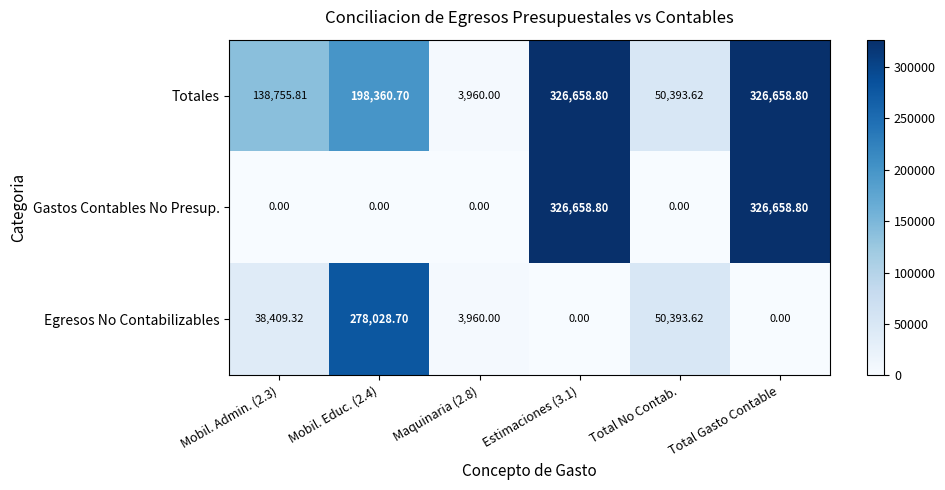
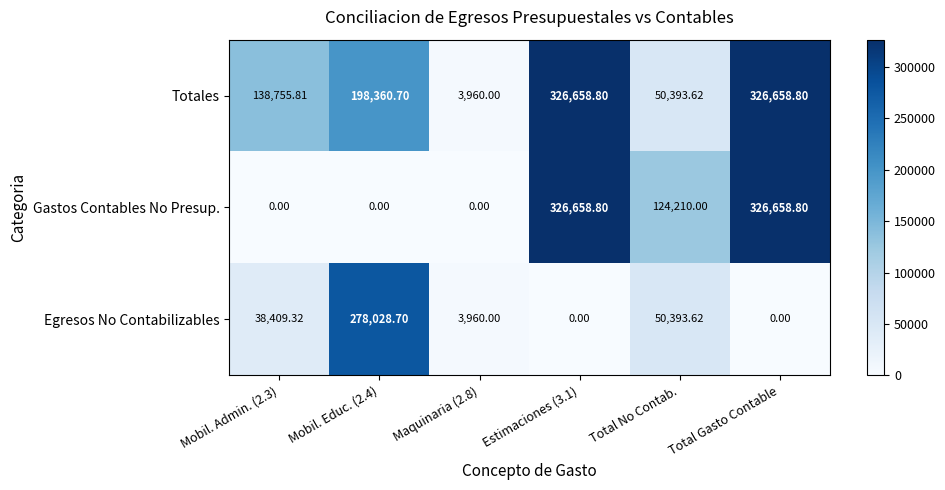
Gastos Contables No Presup., Total No Contab.: 0.00 -> 124,210.00
